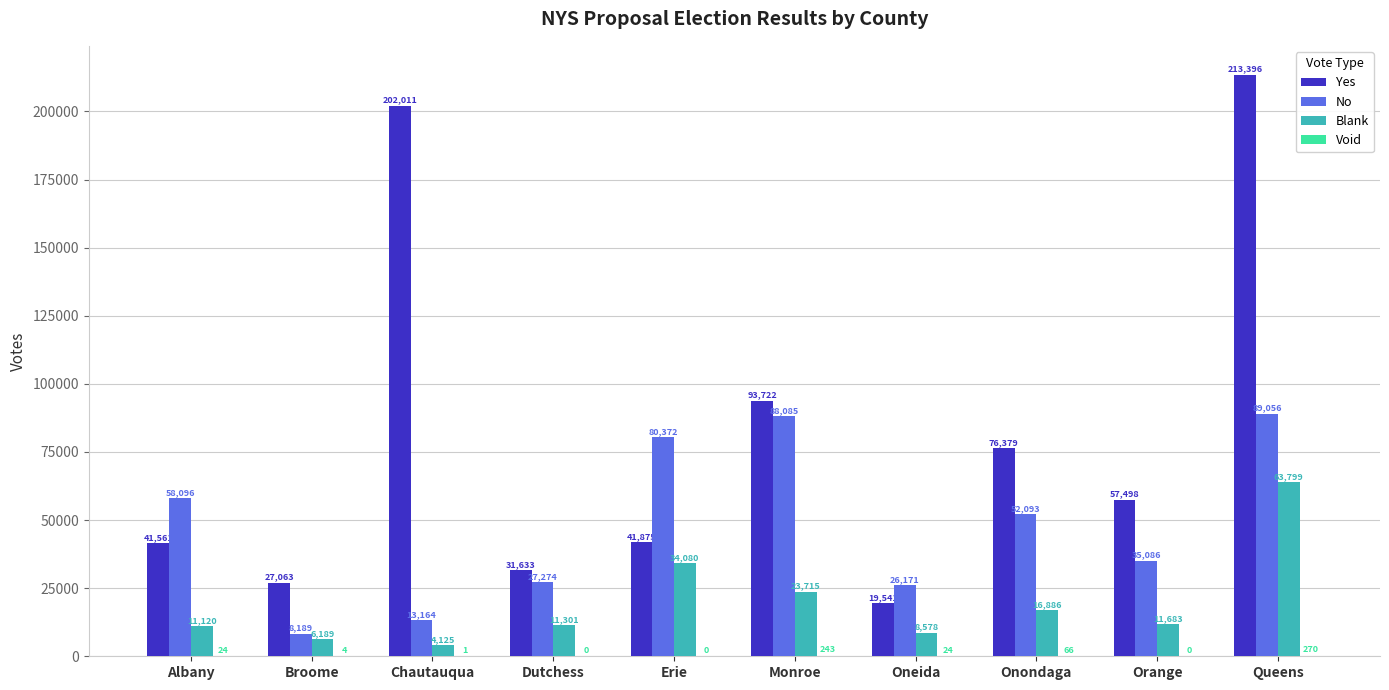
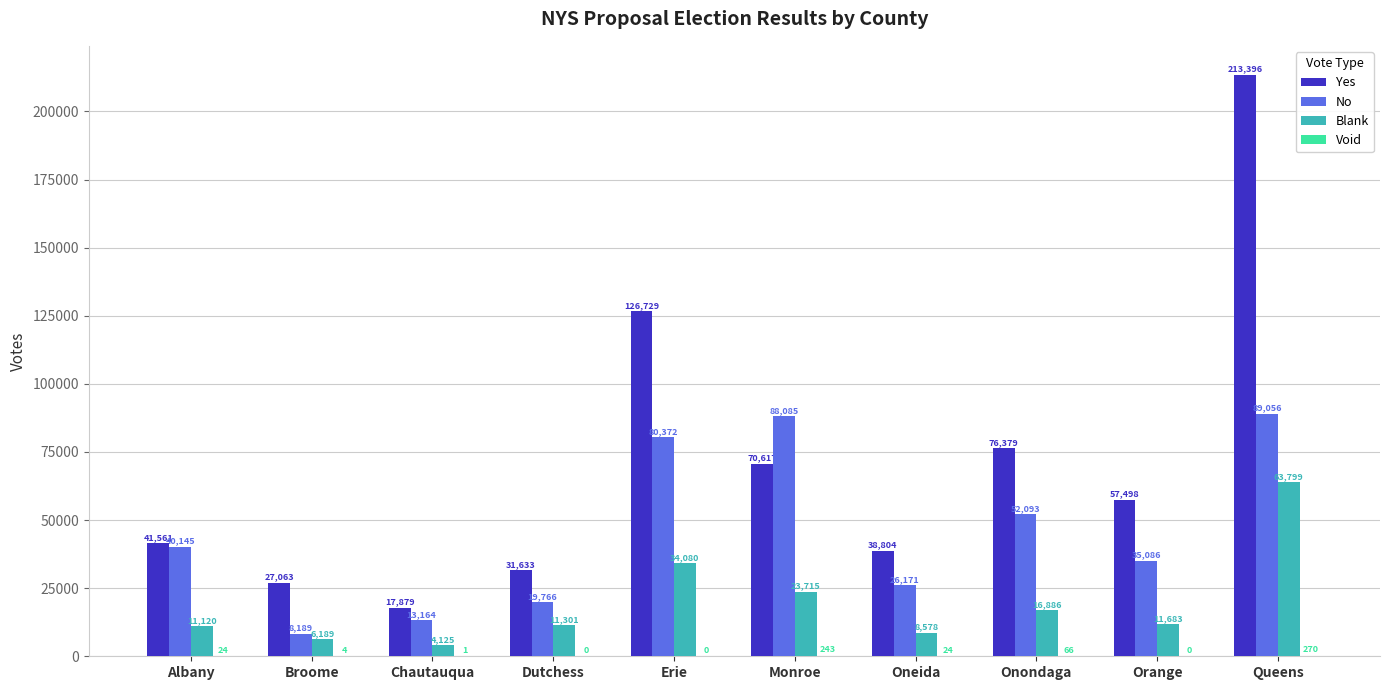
No, Albany: 58,096 -> 40,145
Yes, Chautauqua: 202,011 -> 17,879
No, Dutchess: 27,274 -> 19,766
Yes, Erie: 41,875 -> 126,729
Yes, Monroe: 93,722 -> 70,617
Yes, Oneida: 19,541 -> 38,804
